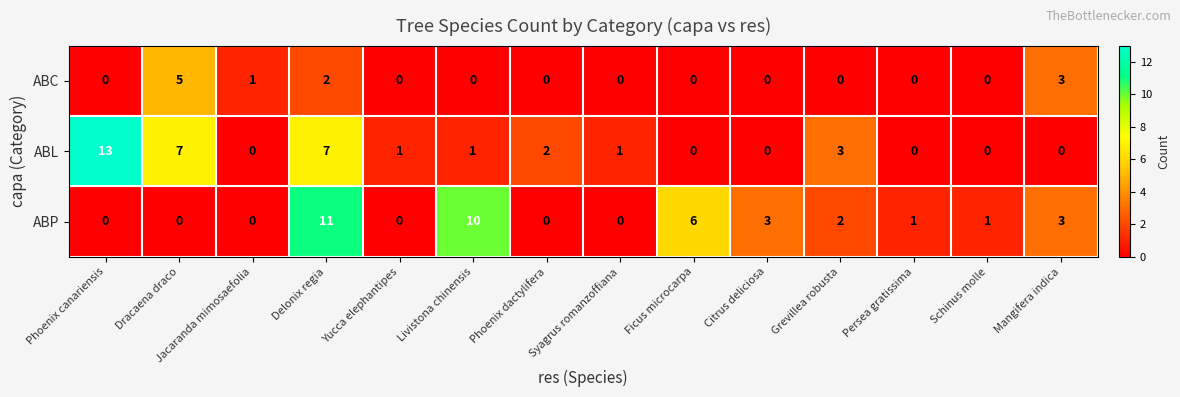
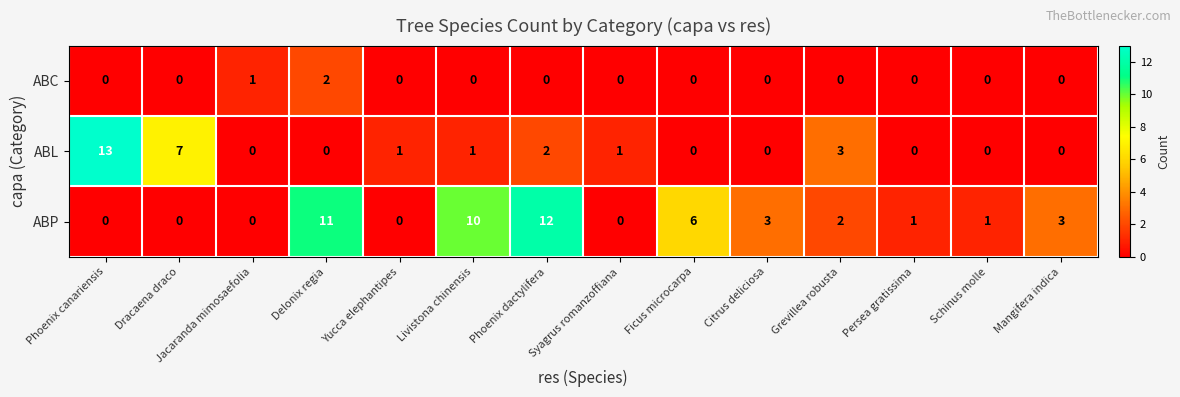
ABC, Dracaena draco: 5 -> 0
ABC, Mangifera indica: 3 -> 0
ABL, Delonix regia: 7 -> 0
ABP, Phoenix dactylifera: 0 -> 12
